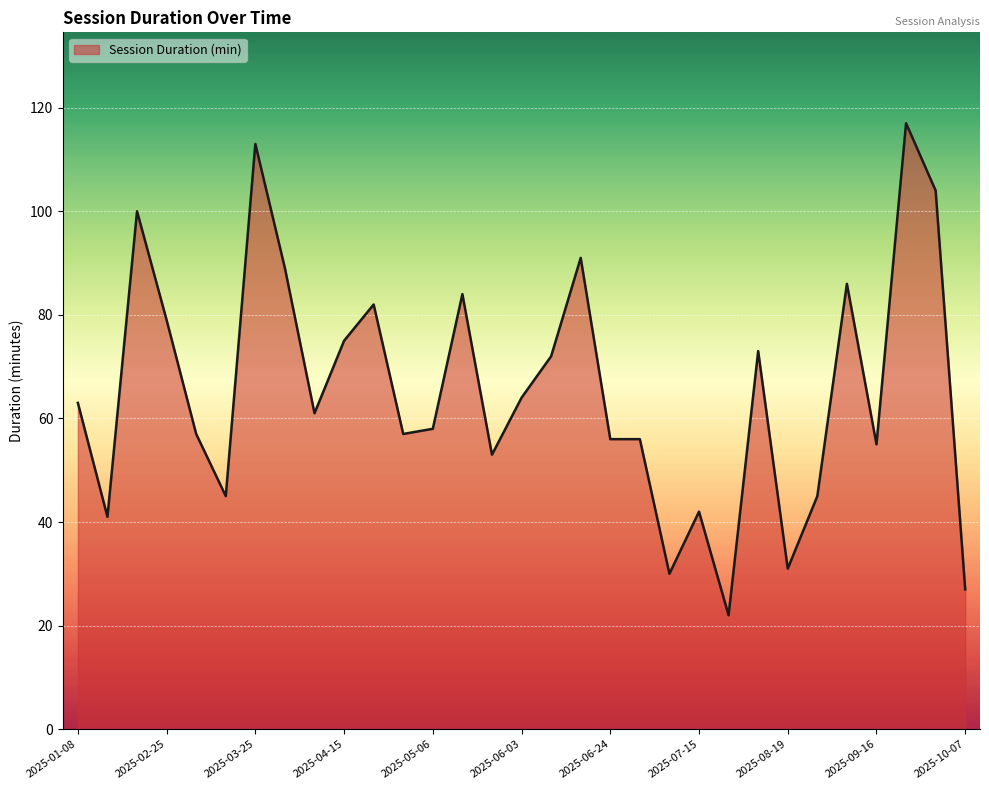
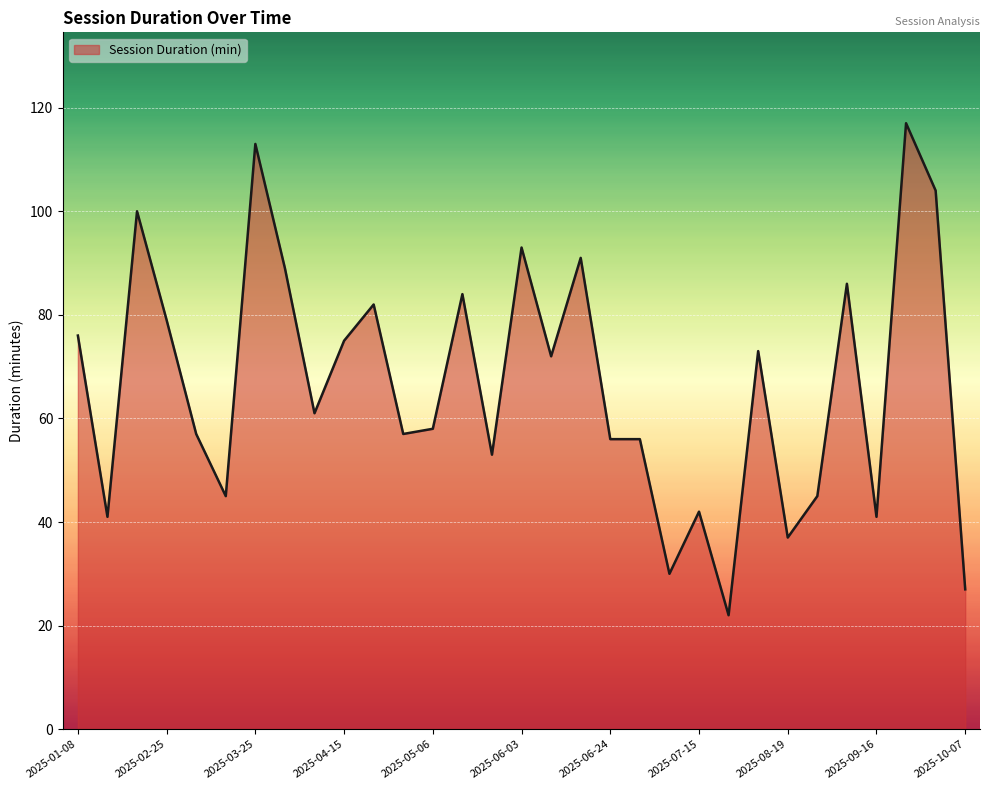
2025-01-08: 63 -> 76
2025-06-03: 64 -> 93
2025-08-19: 31 -> 37
2025-09-16: 55 -> 41
